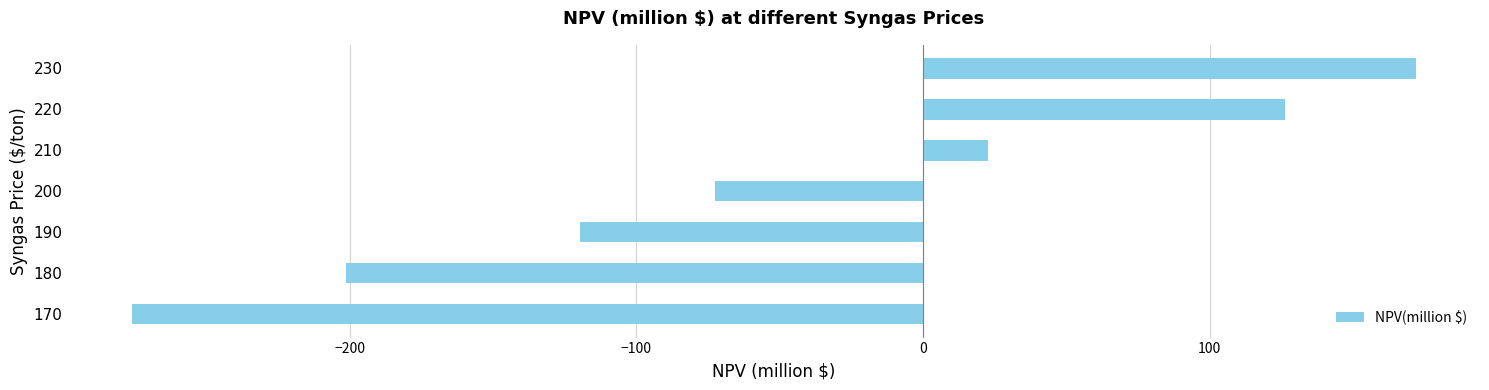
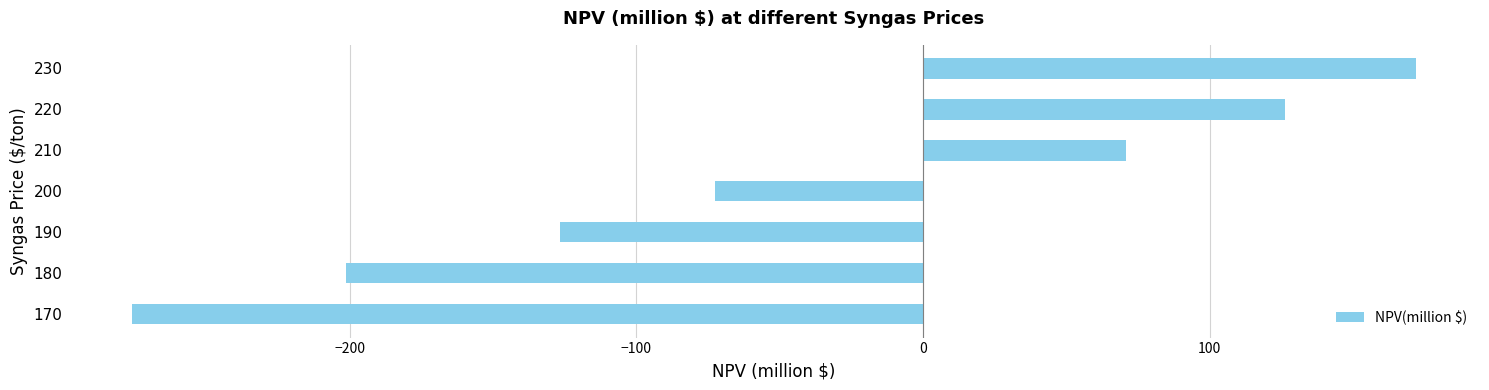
210: 23 -> 71
190: -120 -> -127
